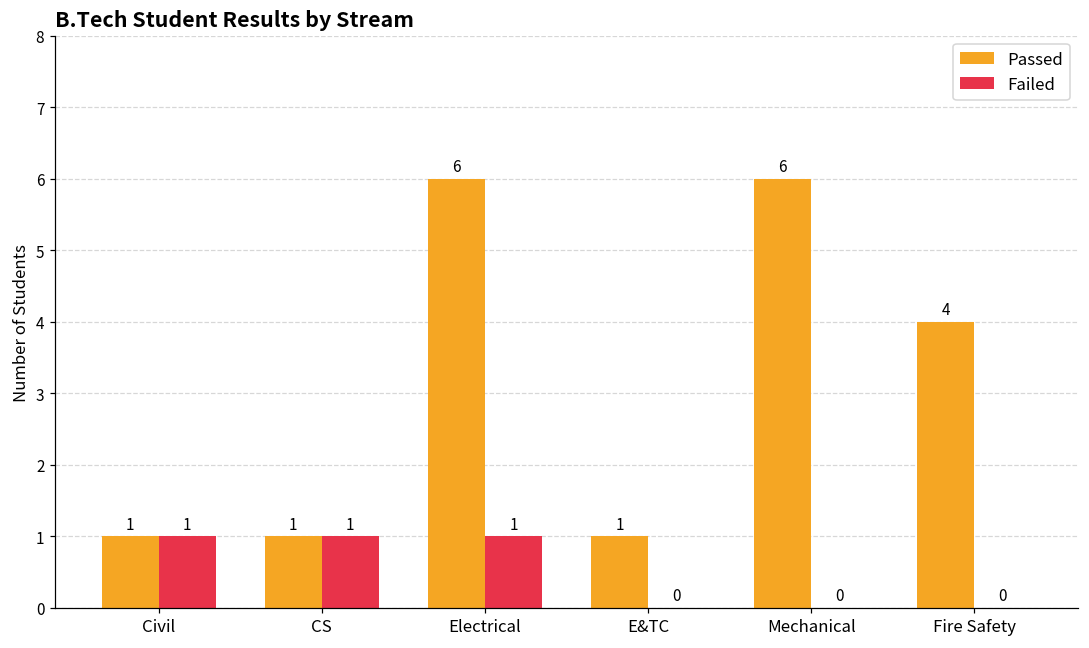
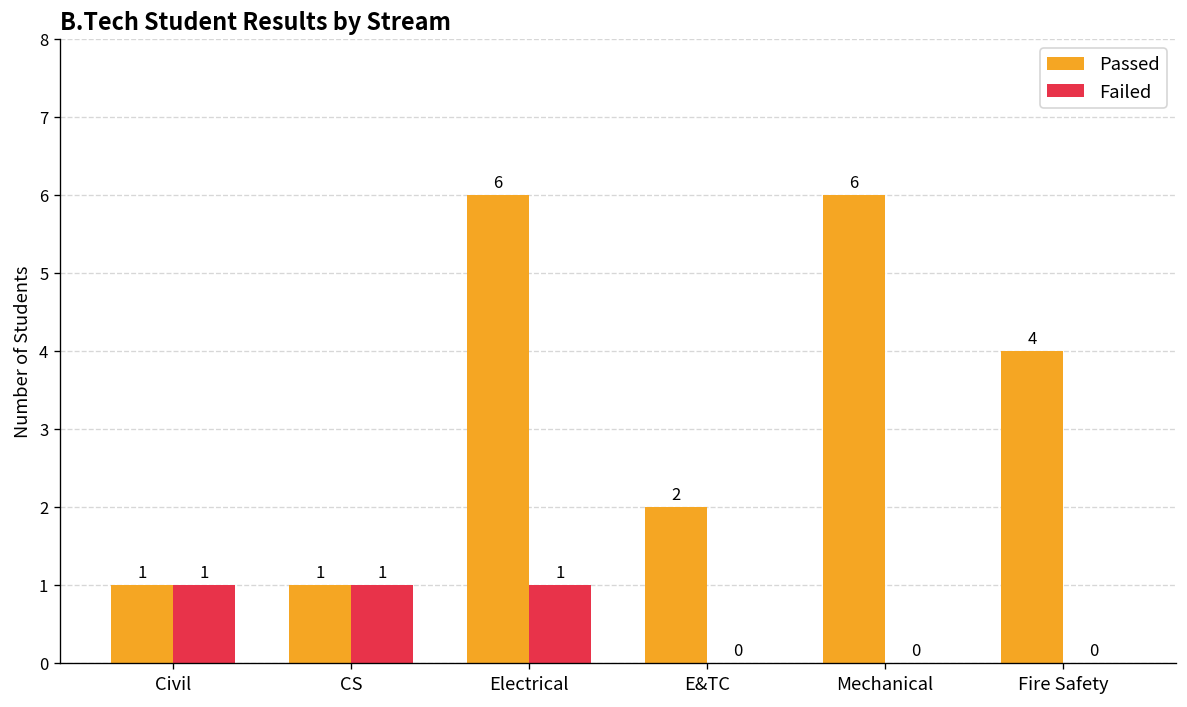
Passed, E&TC: 1 -> 2
